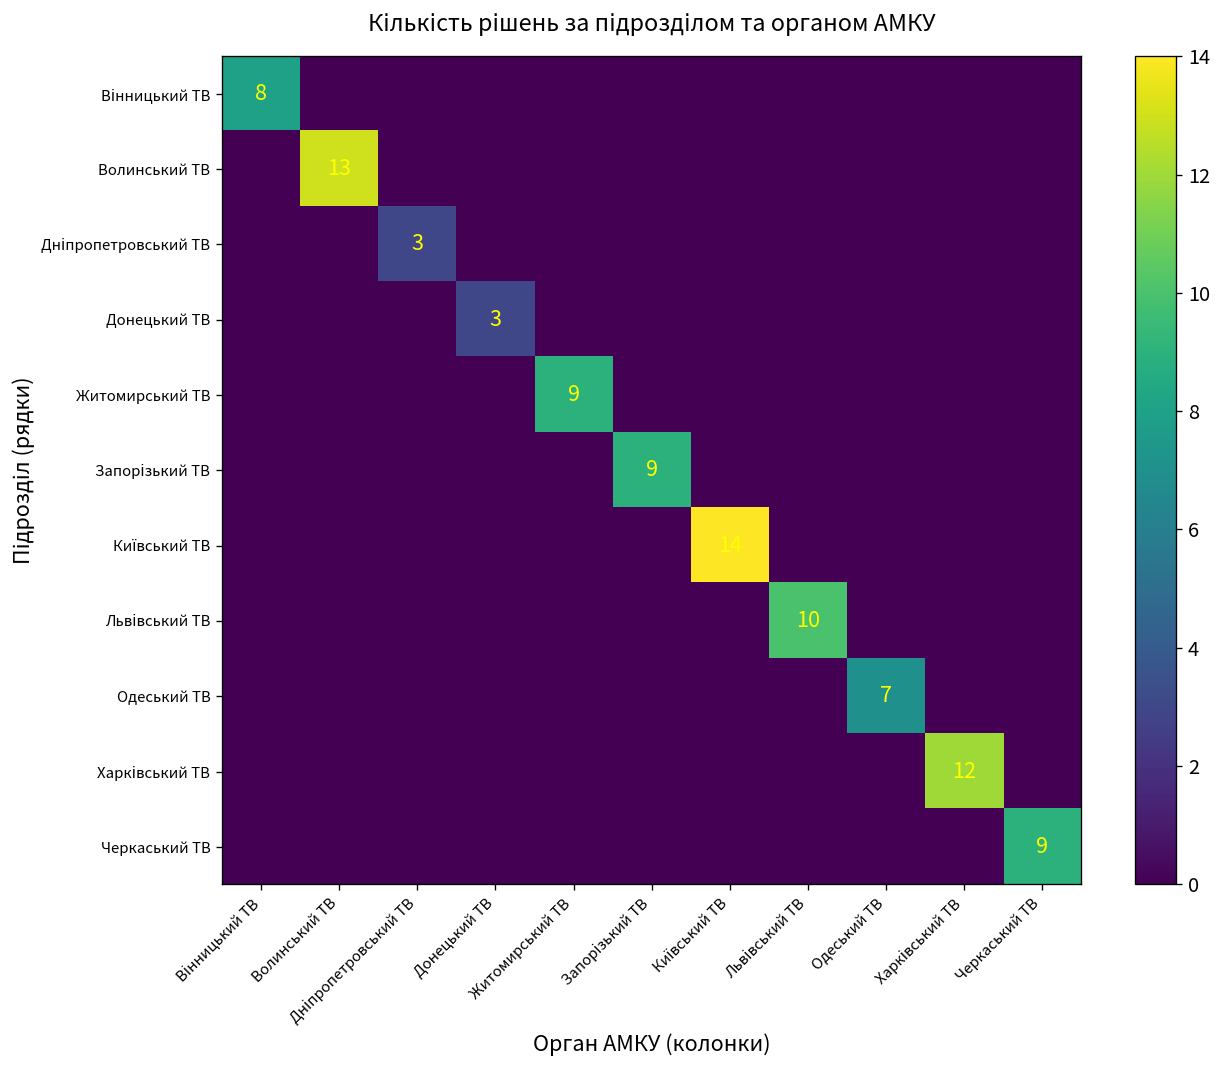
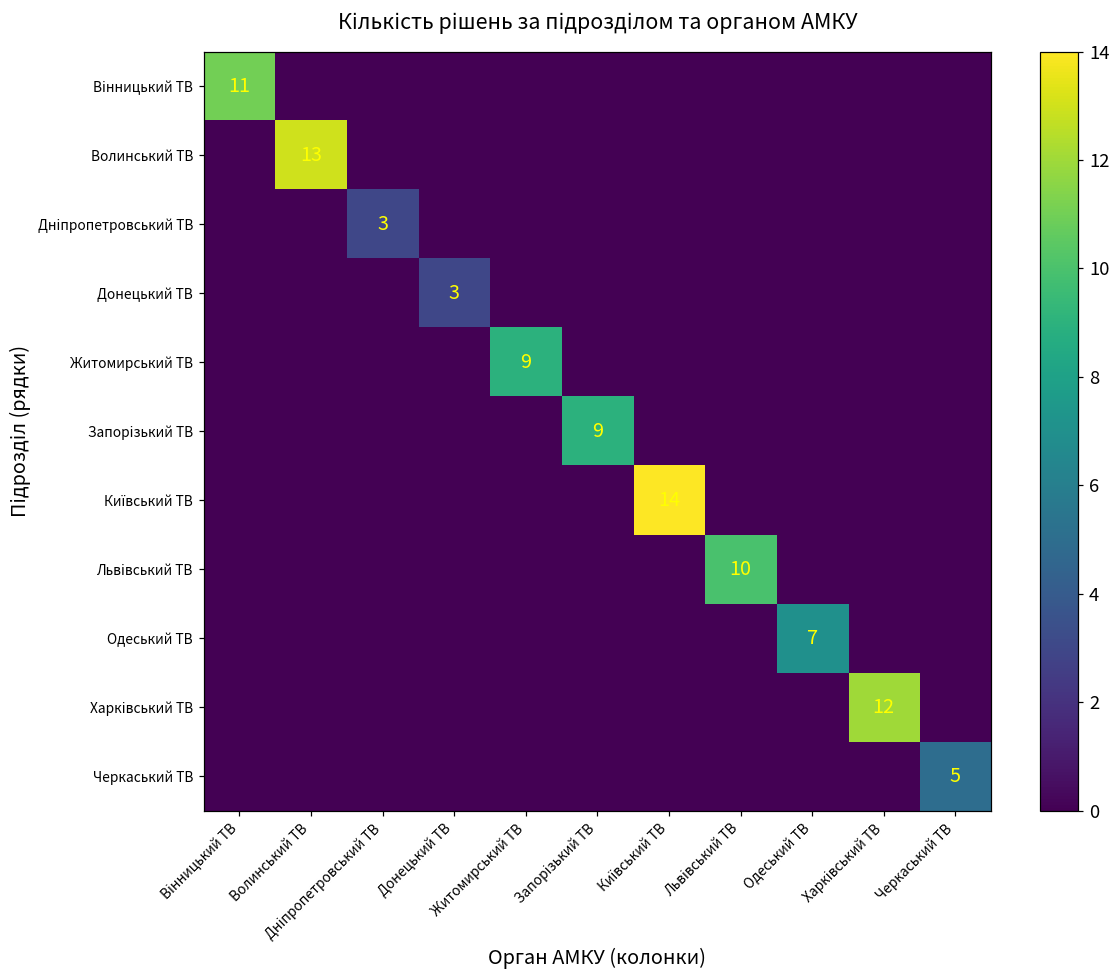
Вінницький ТВ, Вінницький ТВ: 8 -> 11
Черкаський ТВ, Черкаський ТВ: 9 -> 5
